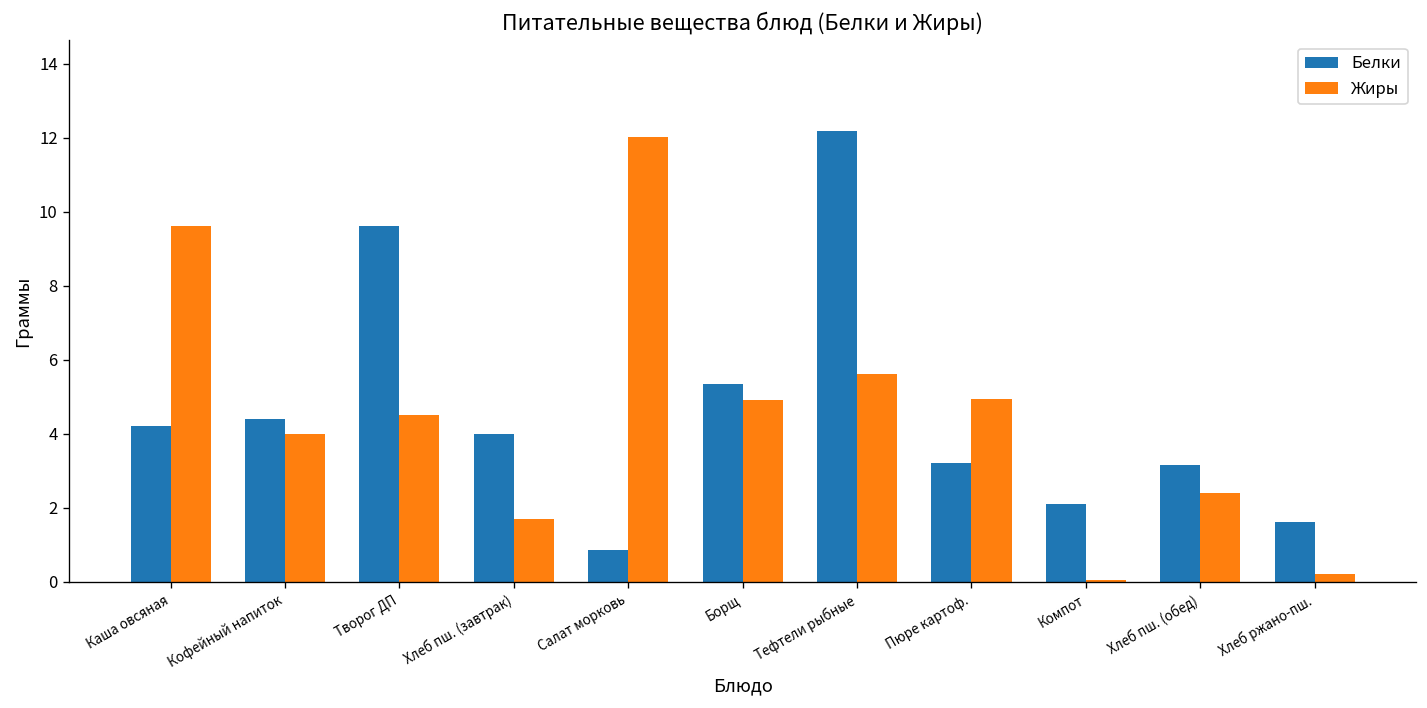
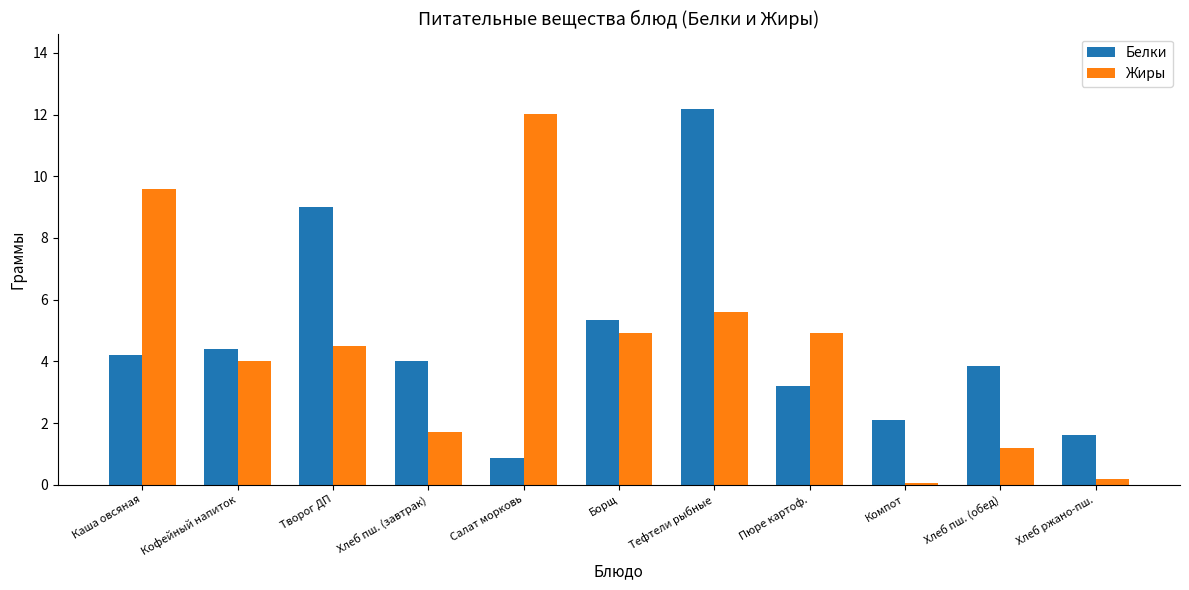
Белки, Творог ДП: 9.6 -> 9.0
Белки, Хлеб пш. (обед): 3.2 -> 3.8
Жиры, Хлеб пш. (обед): 2.4 -> 1.2
